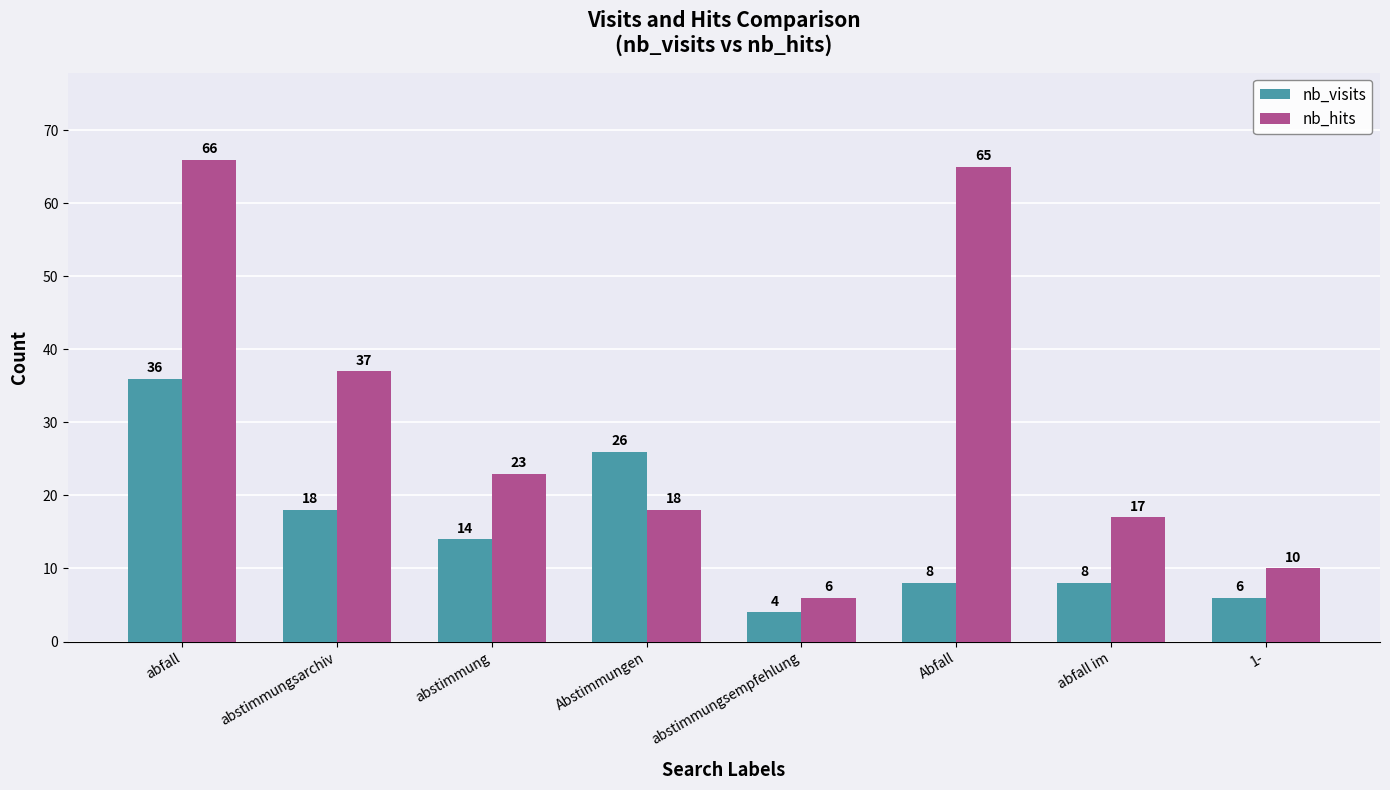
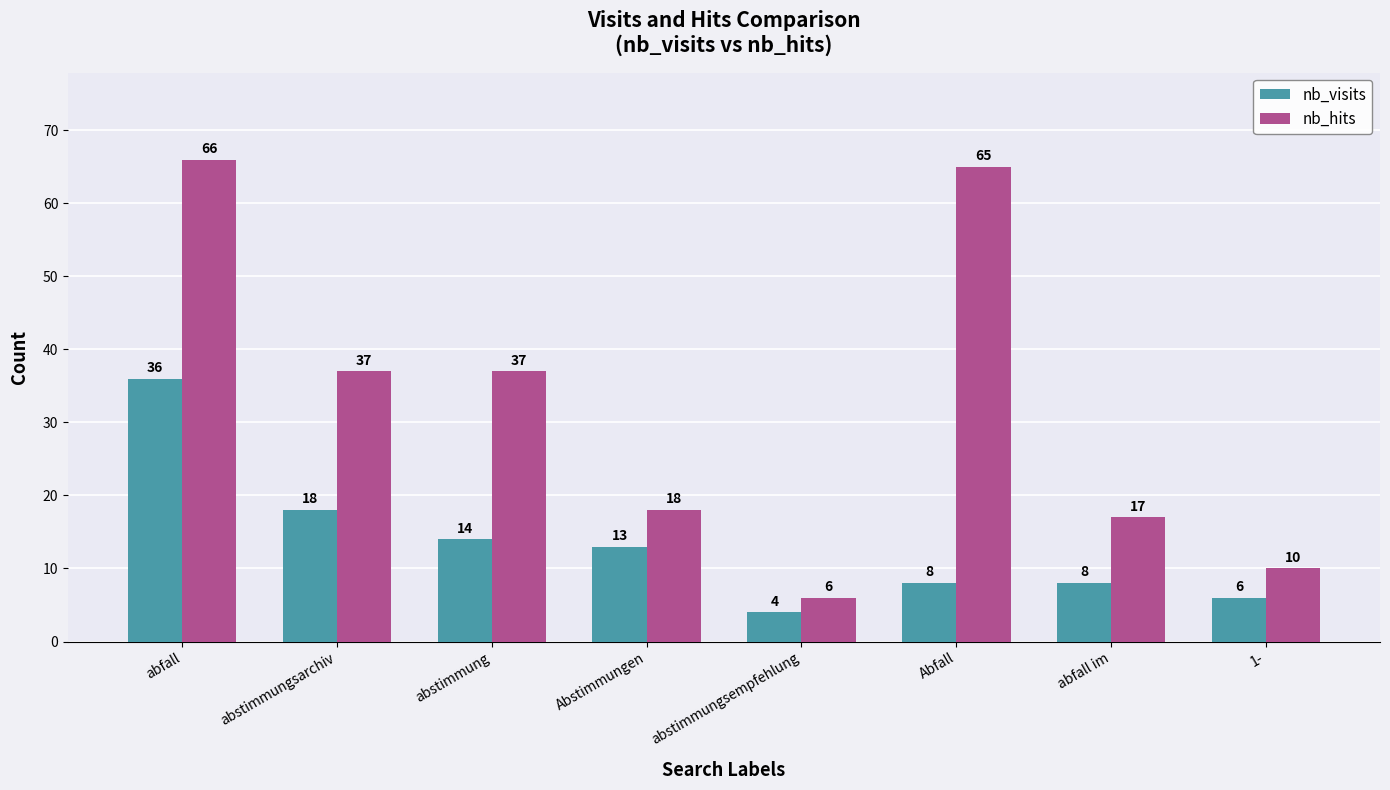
nb_hits, abstimmung: 23 -> 37
nb_visits, Abstimmungen: 26 -> 13
